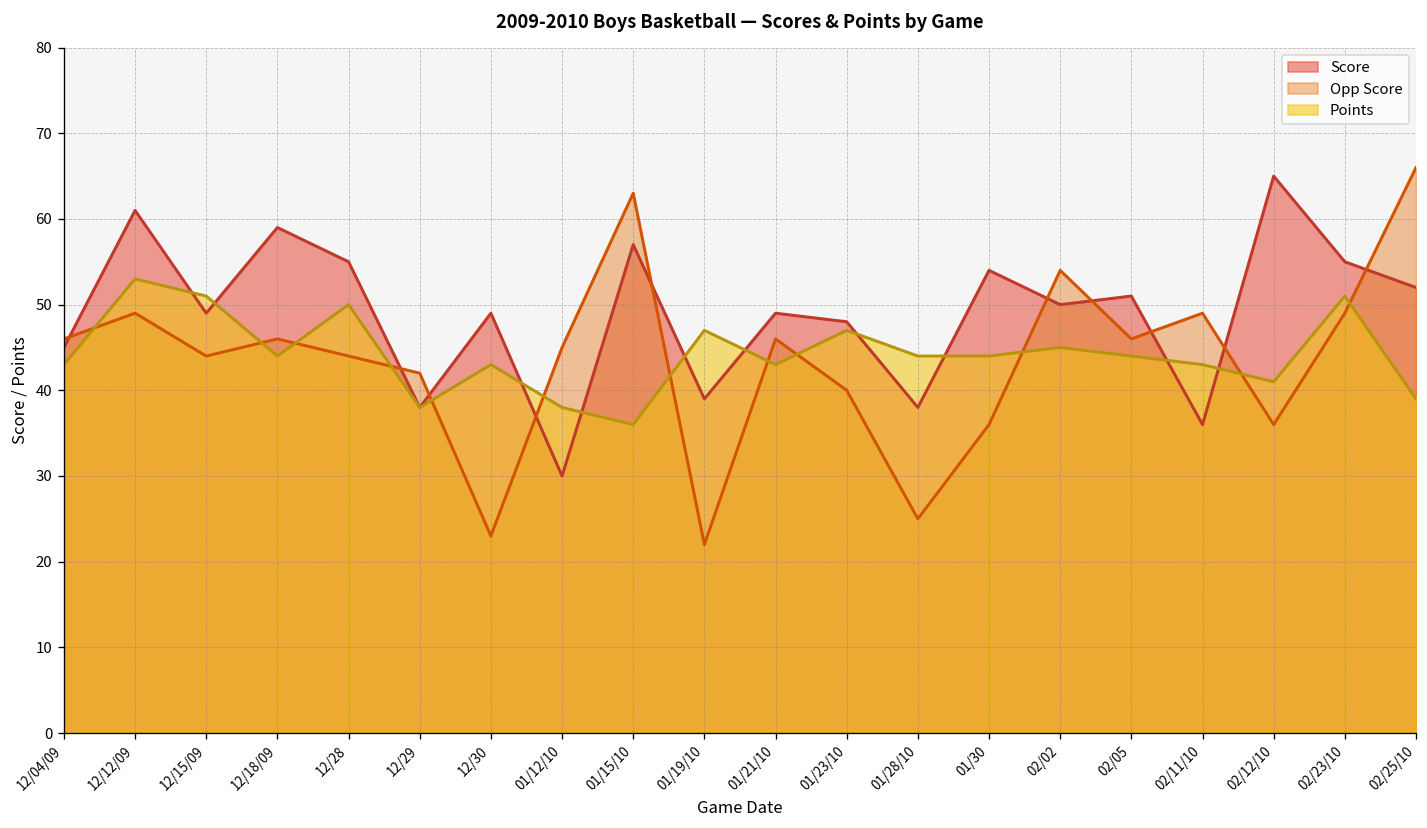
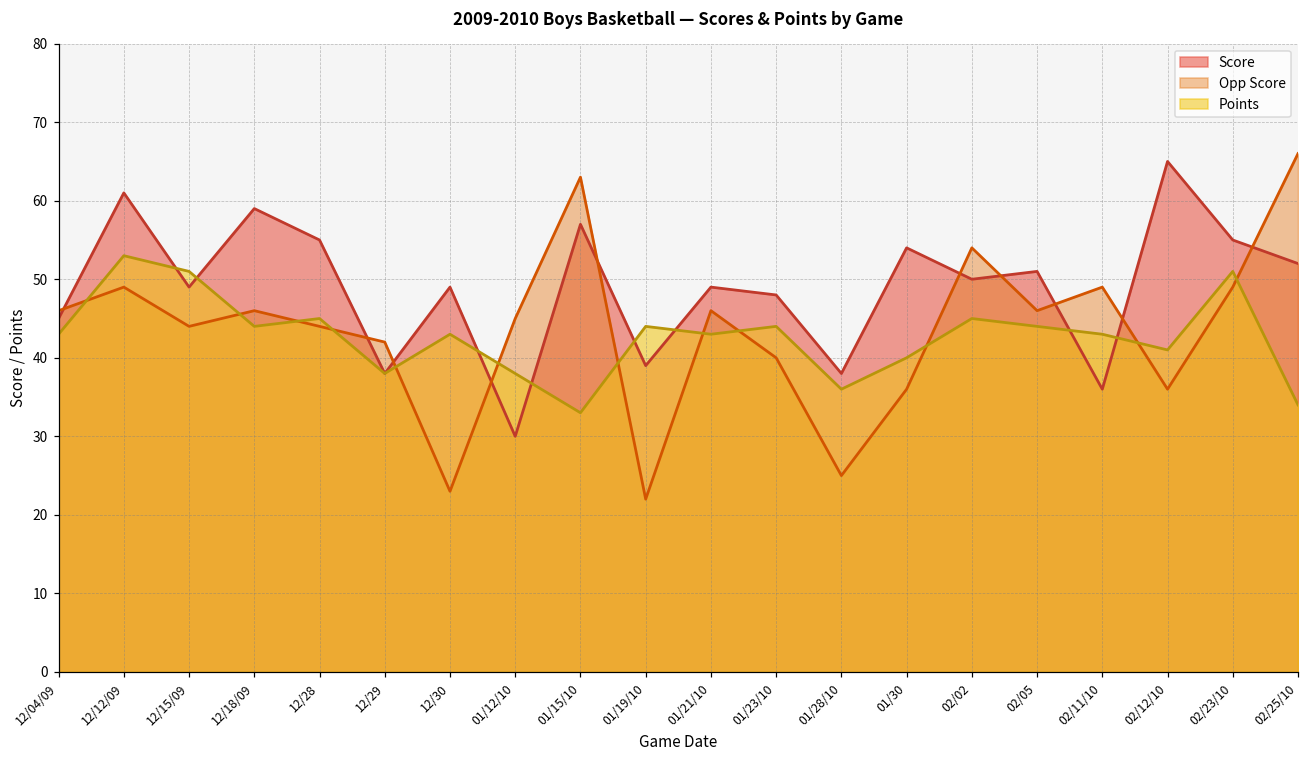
Points, 12/28: 50 -> 45
Points, 01/15/10: 36 -> 33
Points, 01/19/10: 47 -> 44
Points, 01/23/10: 47 -> 44
Points, 01/28/10: 44 -> 36
Points, 01/30: 44 -> 40
Points, 02/25/10: 39 -> 34
